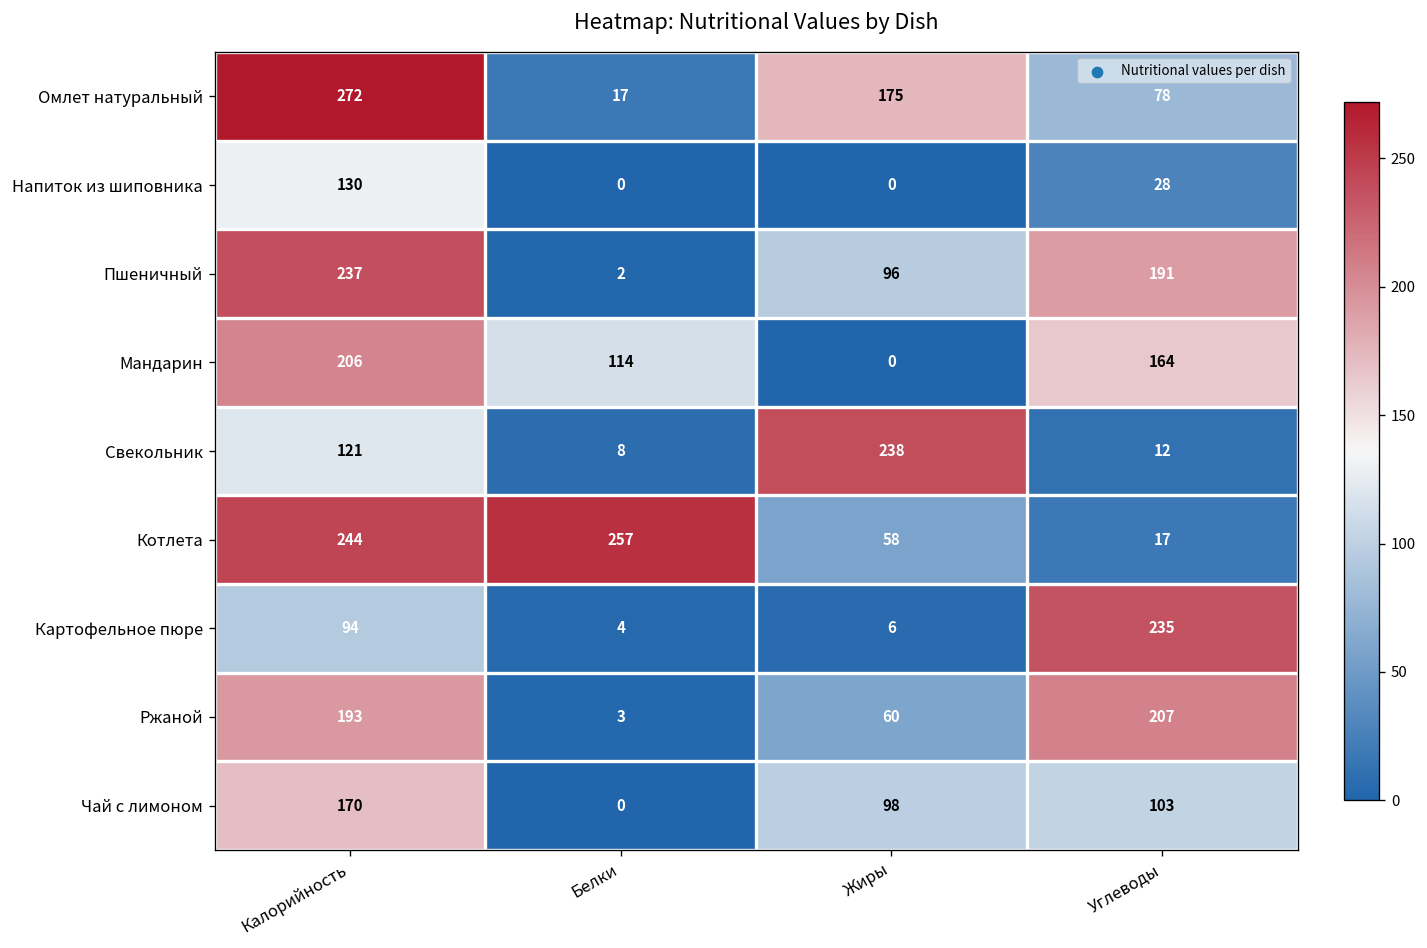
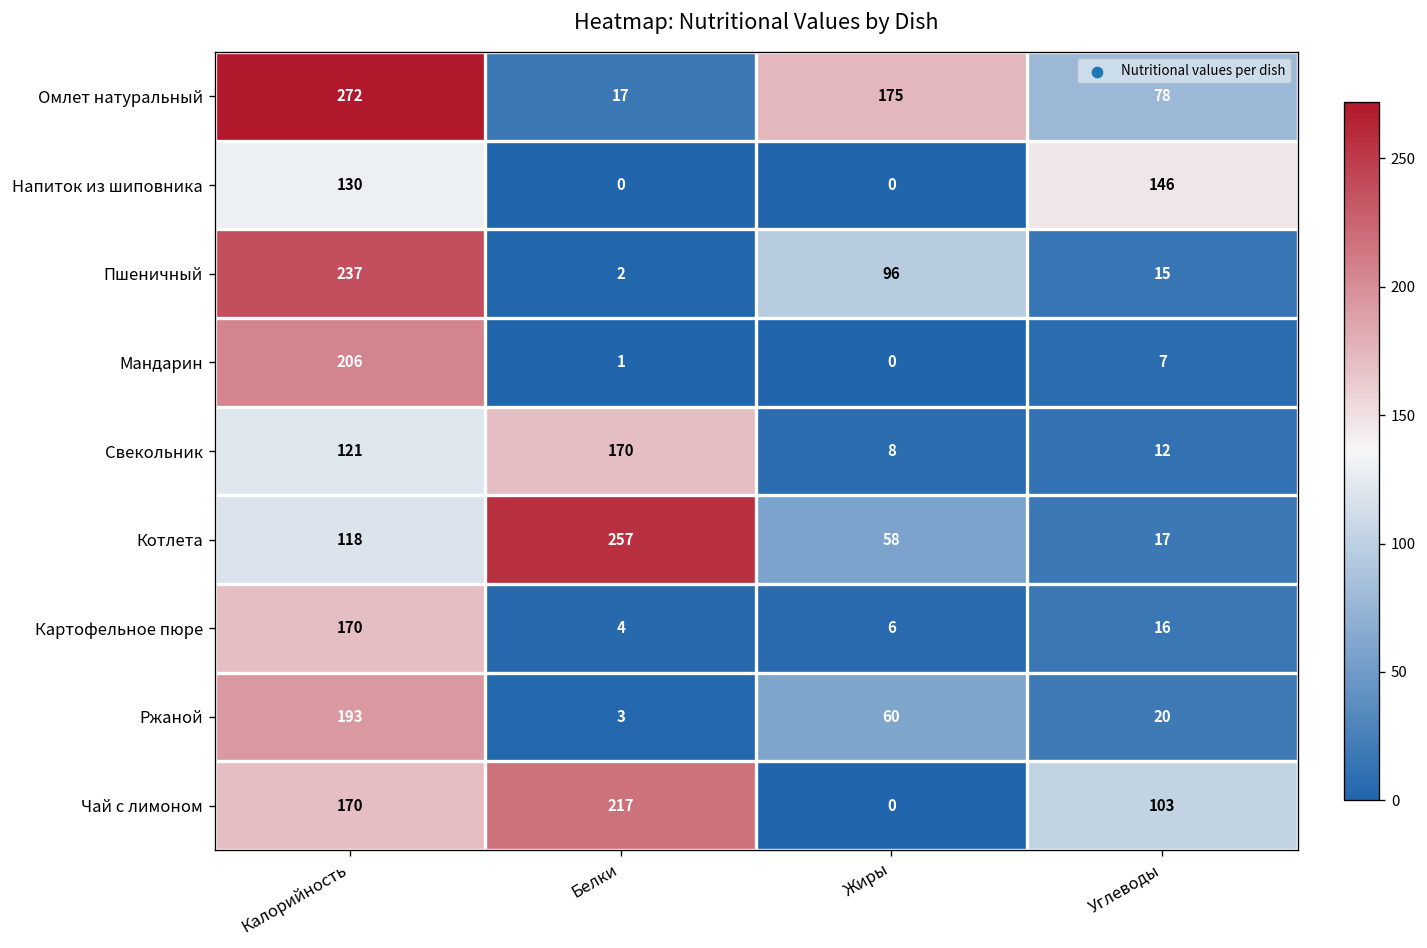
Напиток из шиповника, Углеводы: 28 -> 146
Пшеничный, Углеводы: 191 -> 15
Мандарин, Белки: 114 -> 1
Мандарин, Углеводы: 164 -> 7
Свекольник, Белки: 8 -> 170
Свекольник, Жиры: 238 -> 8
Котлета, Калорийность: 244 -> 118
Картофельное пюре, Калорийность: 94 -> 170
Картофельное пюре, Углеводы: 235 -> 16
Ржаной, Углеводы: 207 -> 20
Чай с лимоном, Белки: 0 -> 217
Чай с лимоном, Жиры: 98 -> 0
